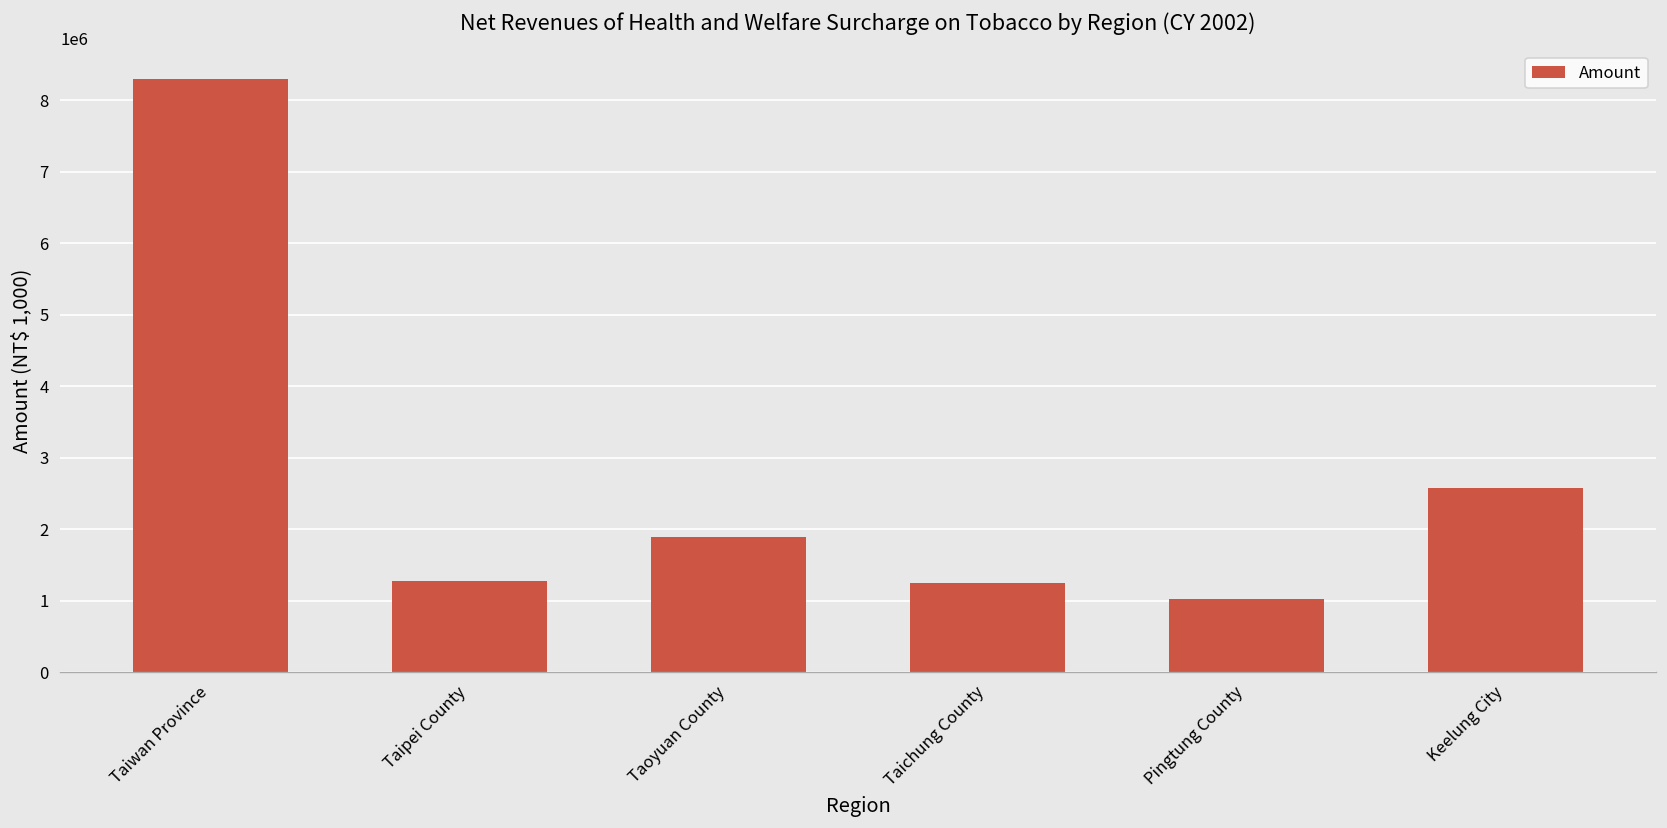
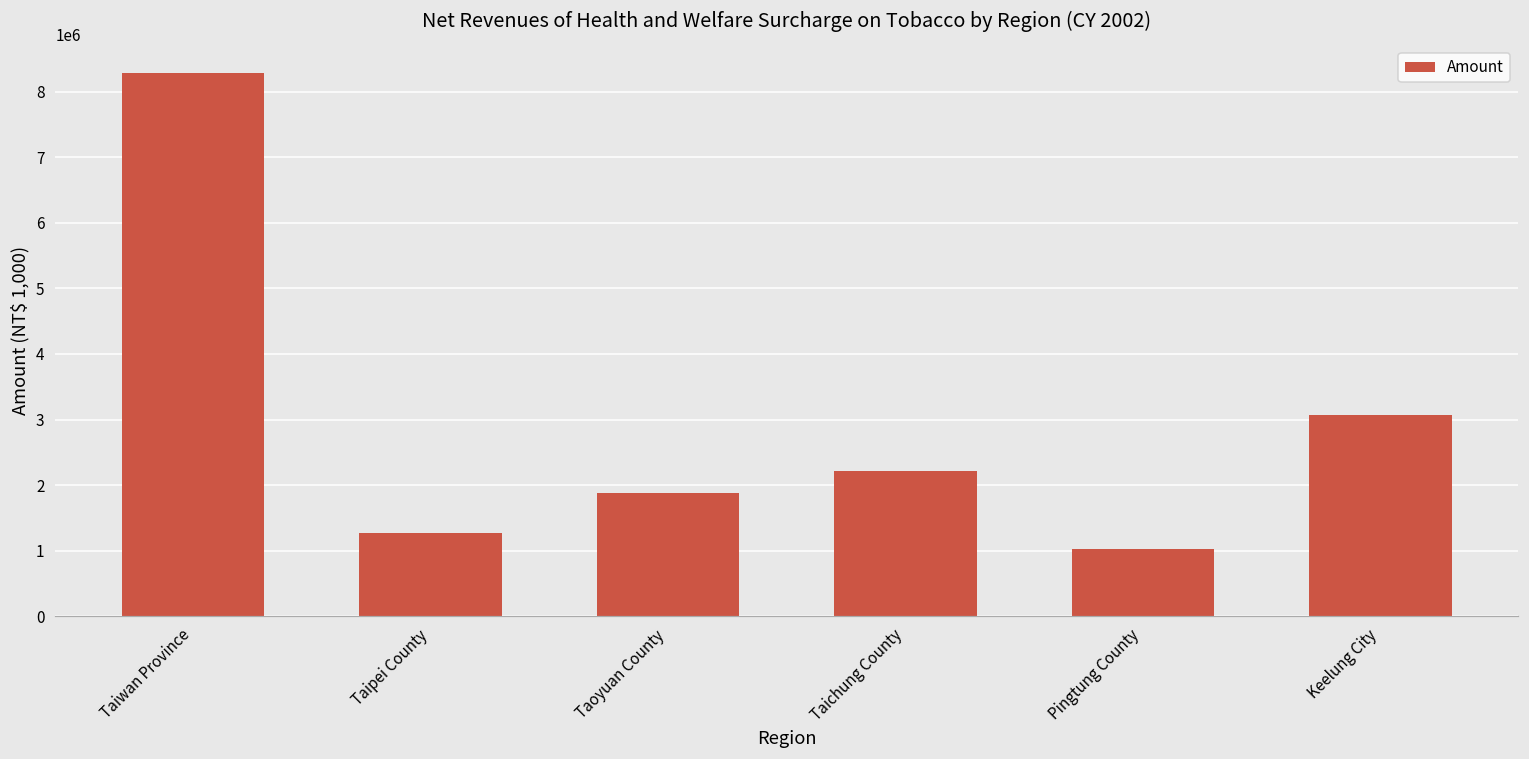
Taichung County: 1200000 -> 2200000
Keelung City: 2600000 -> 3100000
